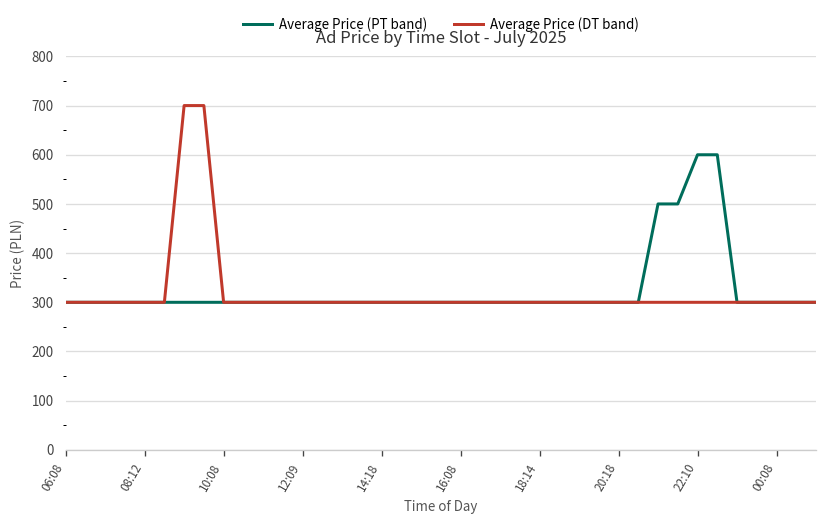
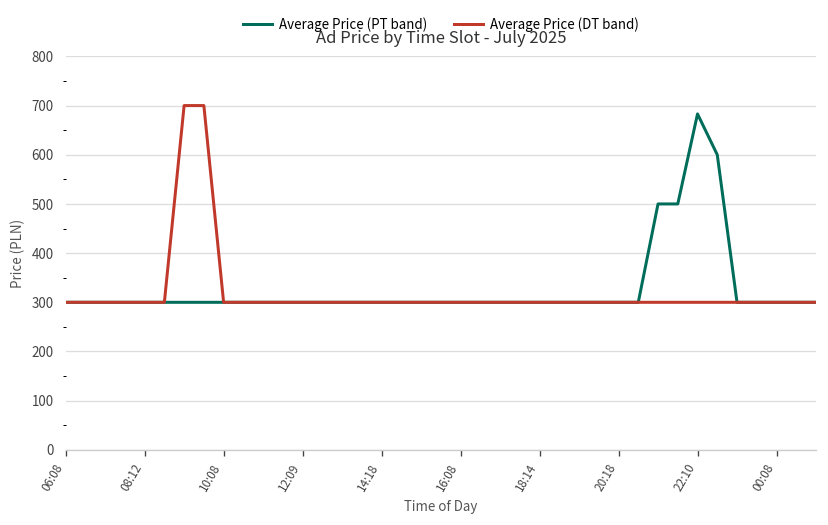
Average Price (PT band), 22:10: 600 -> 680
